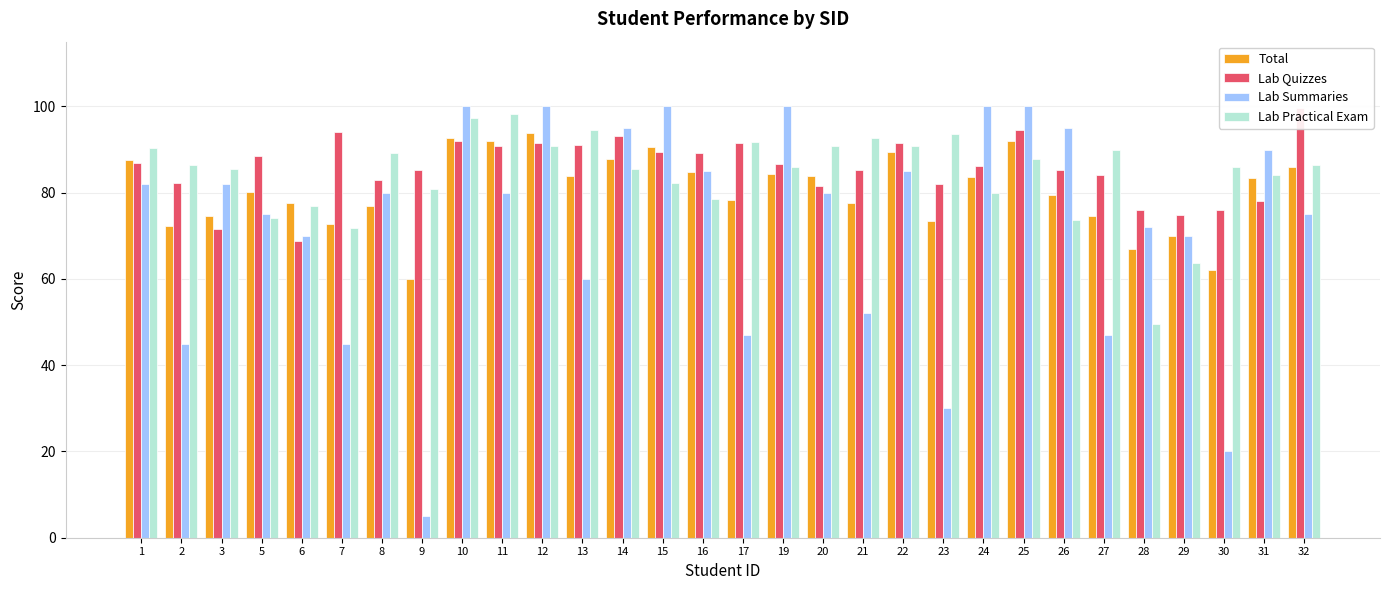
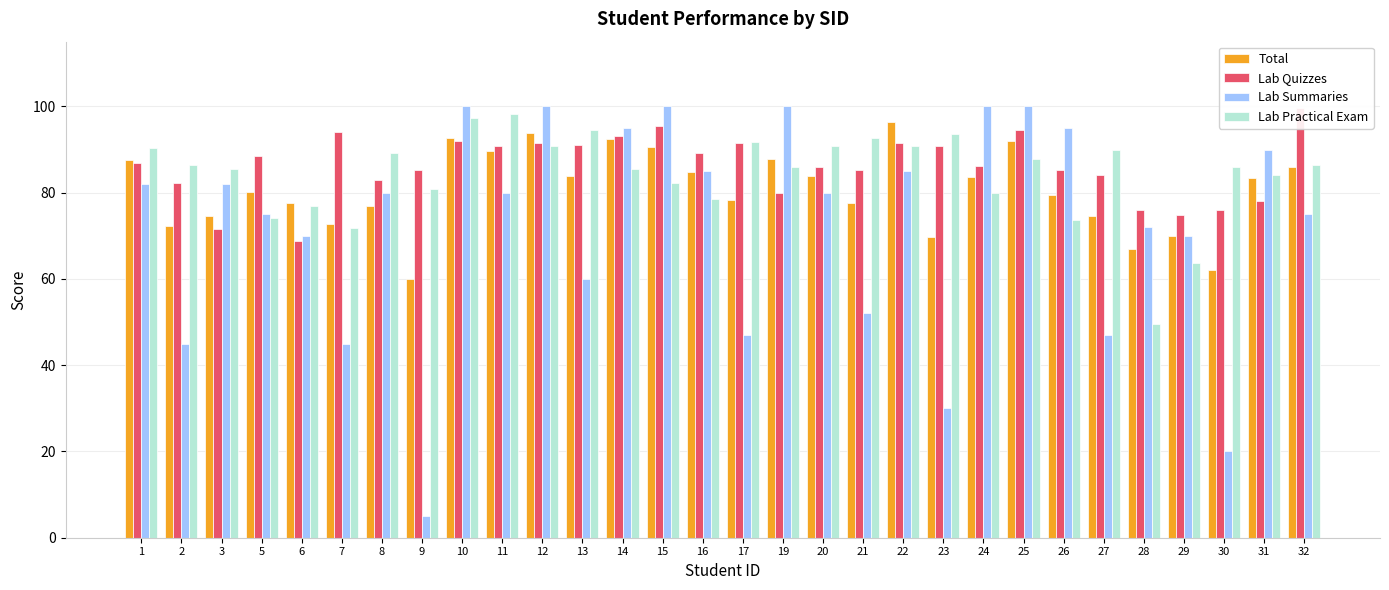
Total, 11: 92 -> 90
Total, 14: 88 -> 92
Lab Quizzes, 15: 90 -> 96
Total, 19: 84 -> 88
Lab Quizzes, 19: 87 -> 80
Lab Quizzes, 20: 82 -> 86
Total, 22: 89 -> 96
Total, 23: 73 -> 70
Lab Quizzes, 23: 82 -> 91
